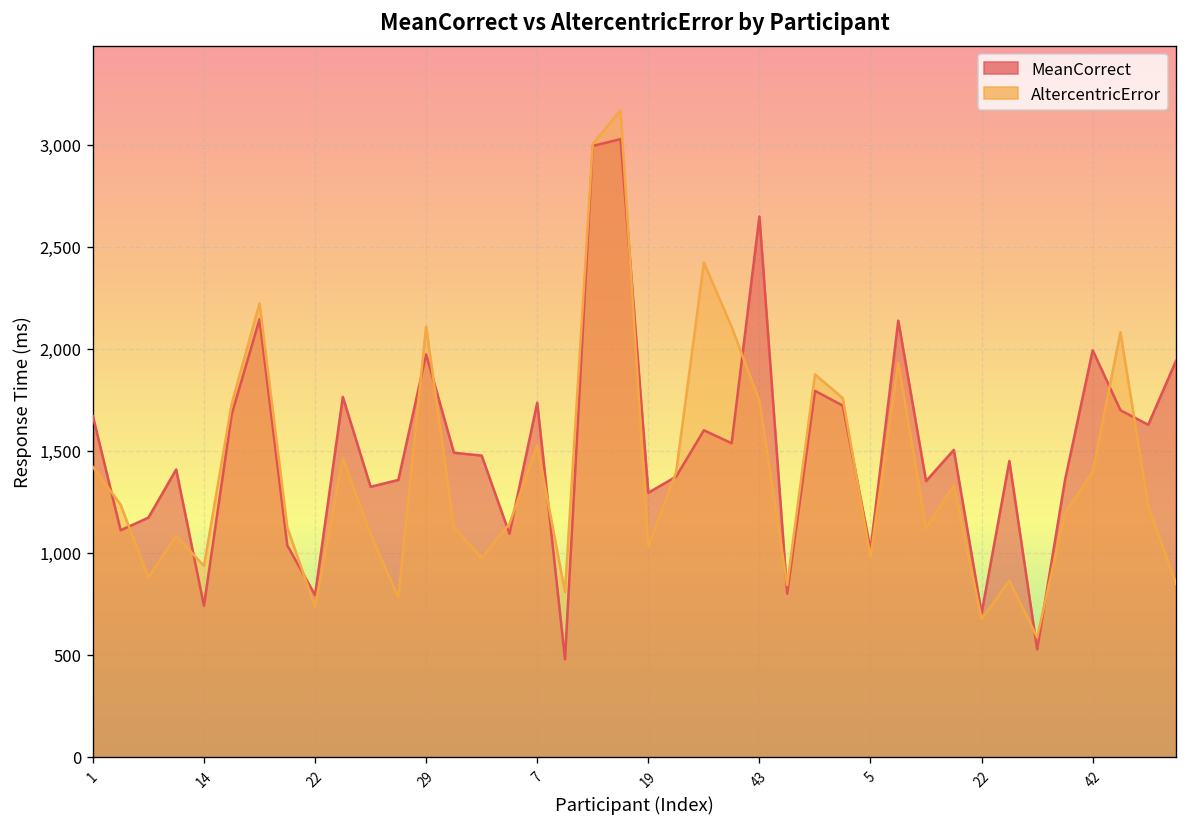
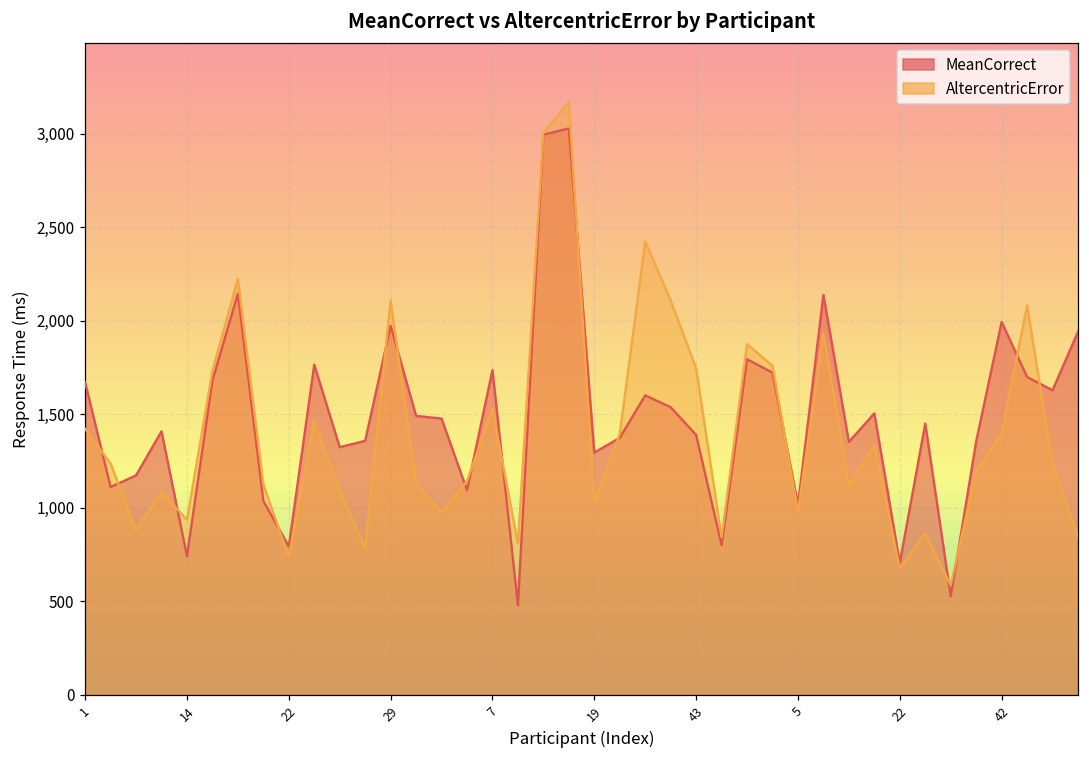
MeanCorrect, 43: 2,650 -> 1,390
